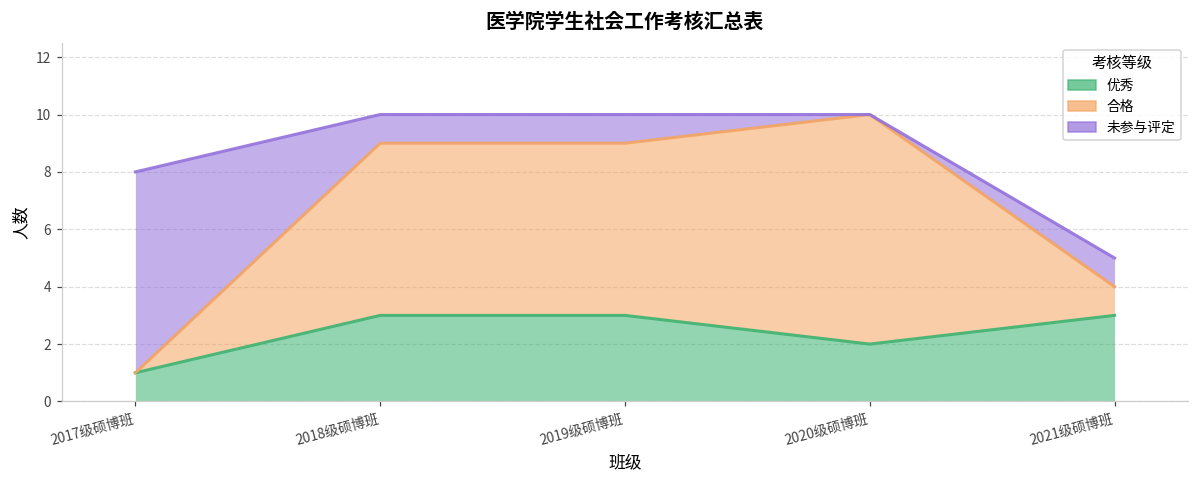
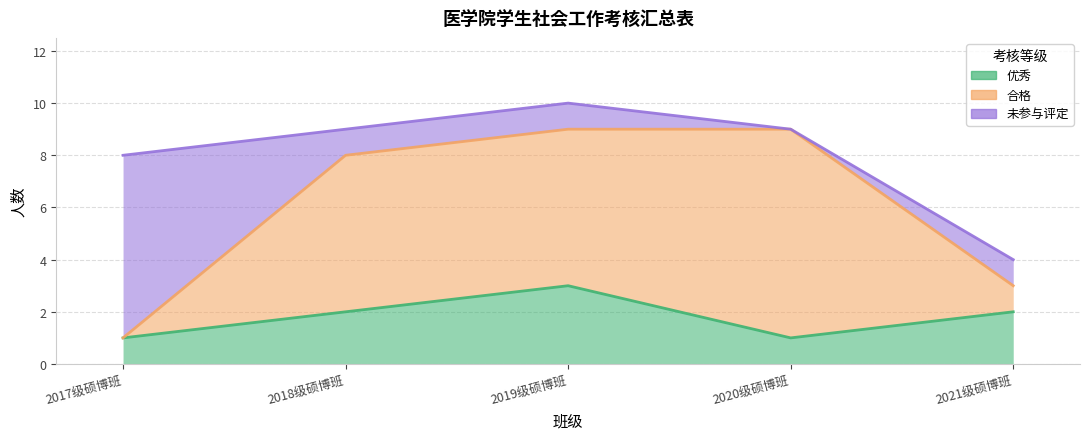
优秀, 2018级硕博班: 3 -> 2
优秀, 2020级硕博班: 2 -> 1
优秀, 2021级硕博班: 3 -> 2
